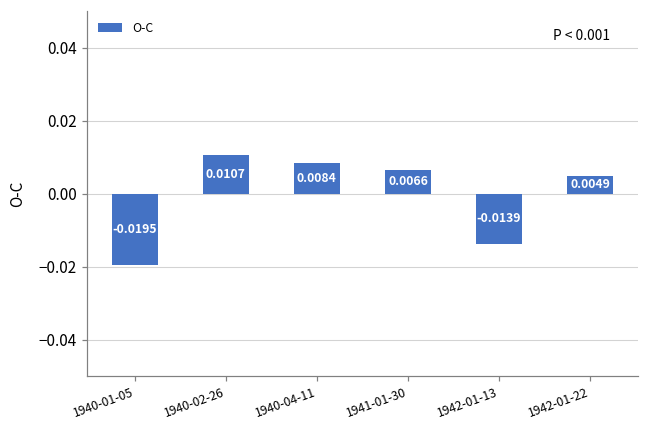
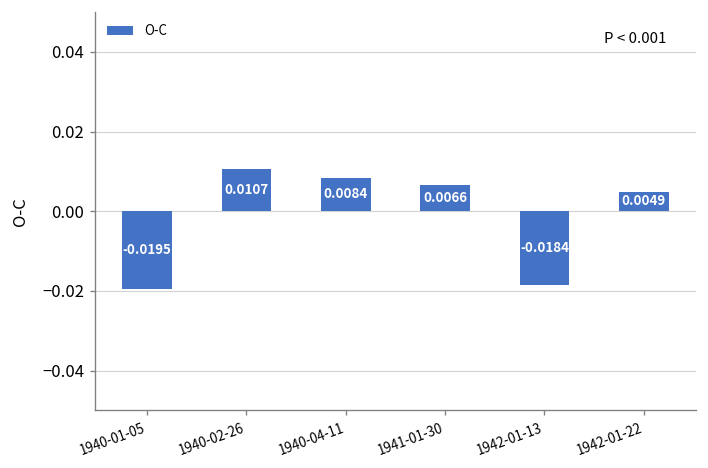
1942-01-13: -0.0139 -> -0.0184
